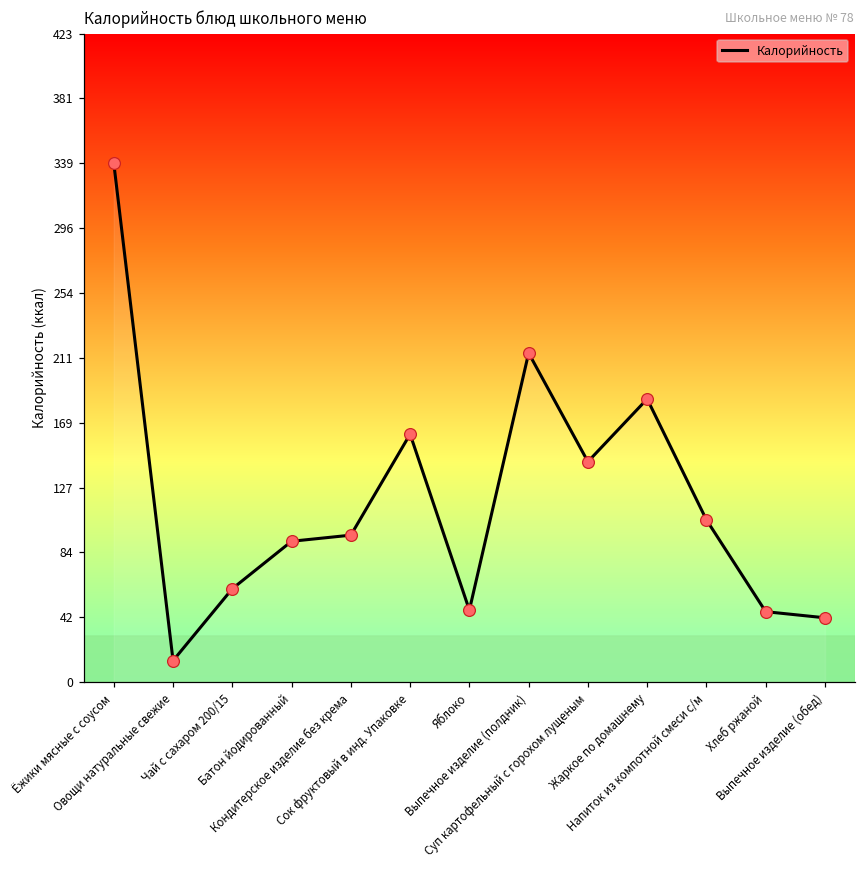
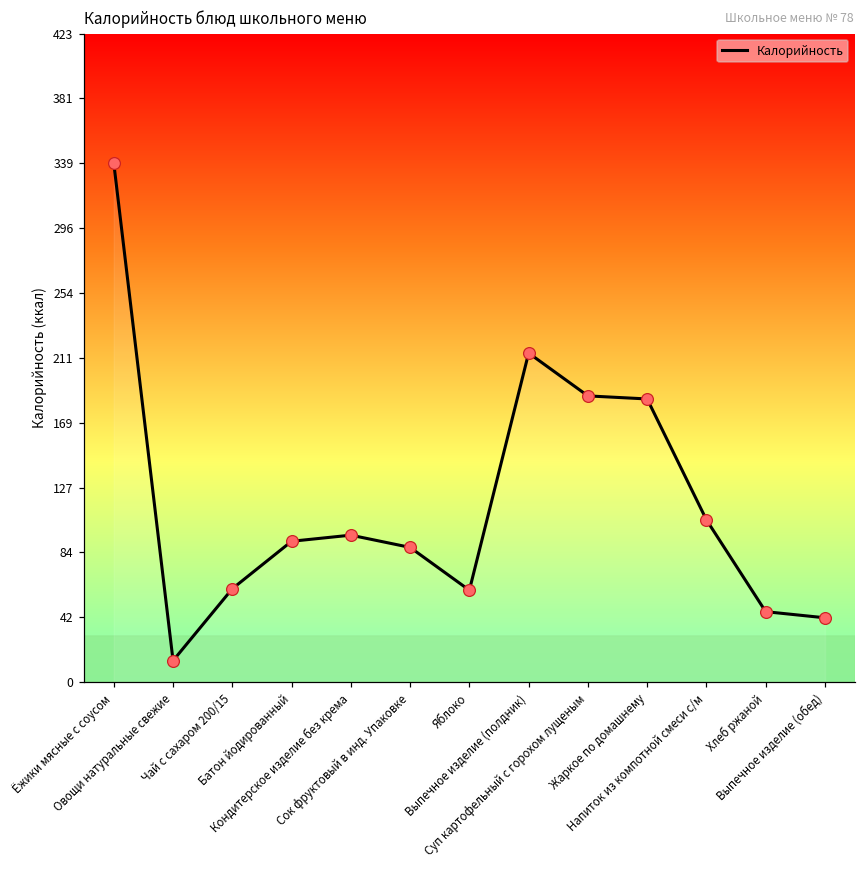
Сок фруктовый в инд. Упаковке: 162 -> 88
Яблоко: 47 -> 60
Суп картофельный с горохом лущеным: 144 -> 187
